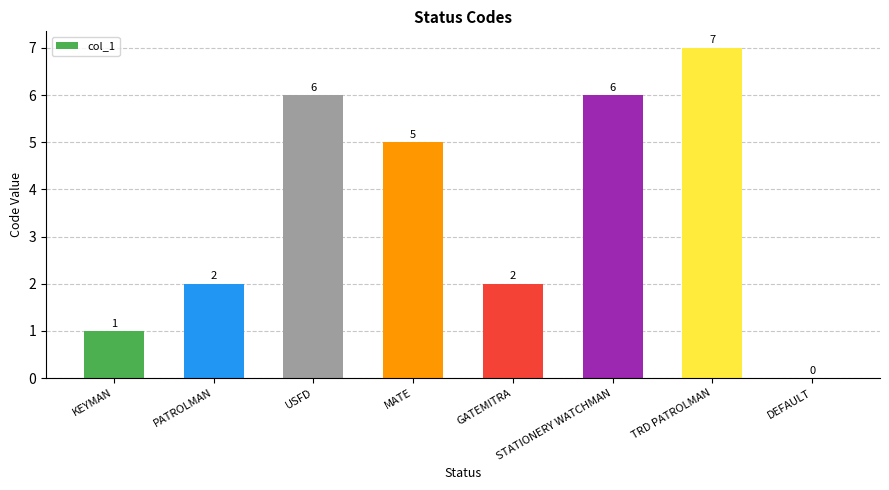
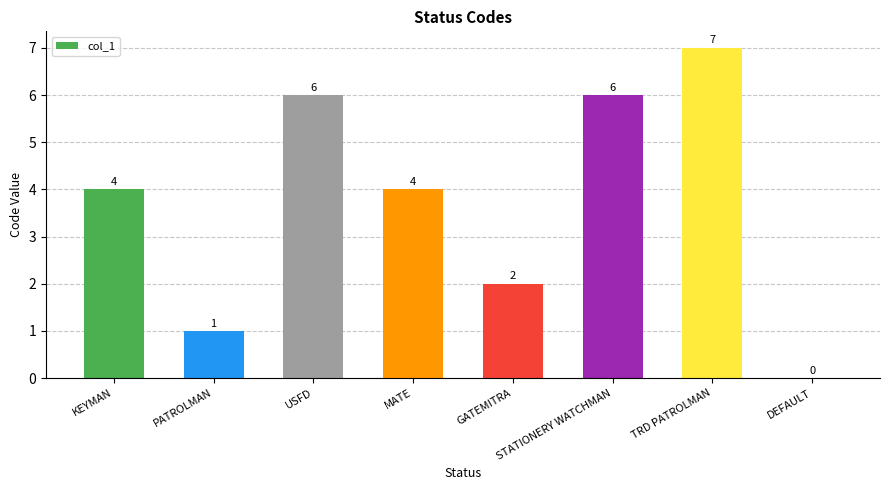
KEYMAN: 1 -> 4
PATROLMAN: 2 -> 1
MATE: 5 -> 4
